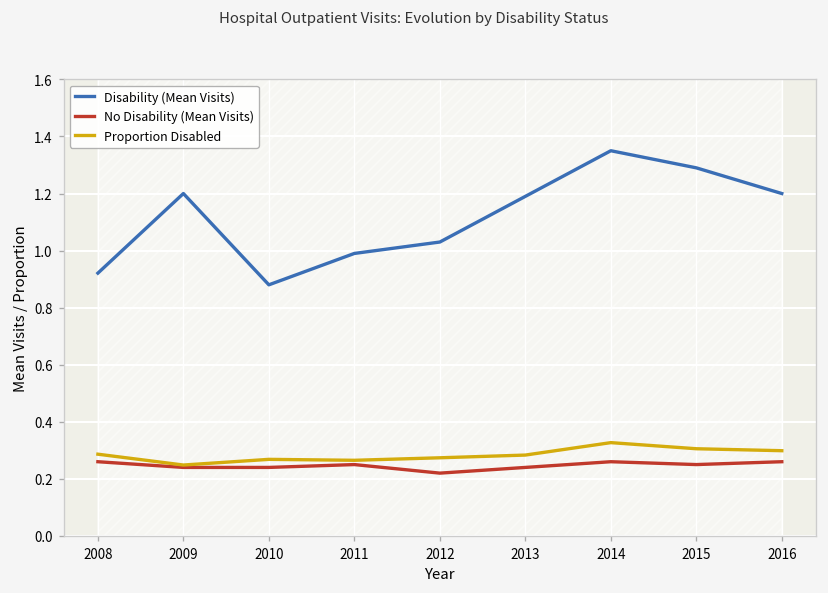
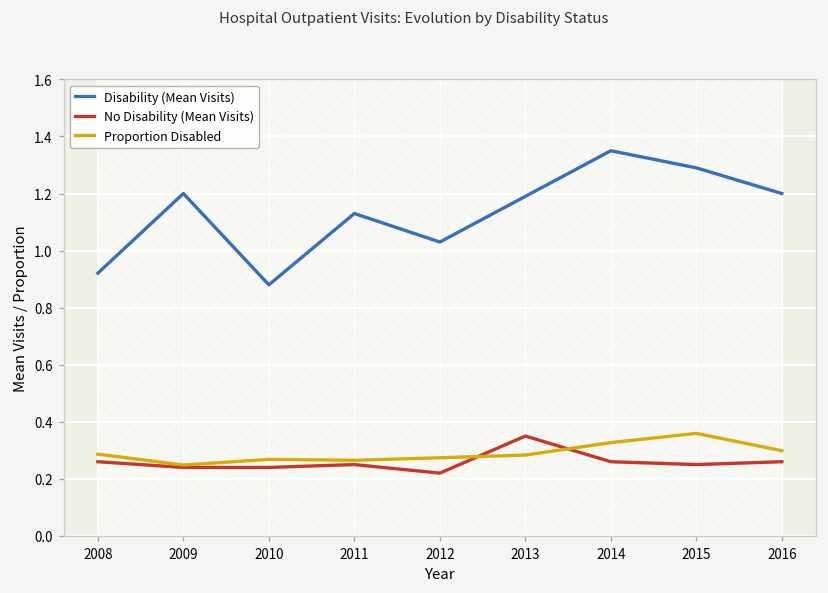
Disability (Mean Visits), 2011: 0.99 -> 1.13
No Disability (Mean Visits), 2013: 0.24 -> 0.35
Proportion Disabled, 2015: 0.31 -> 0.36
